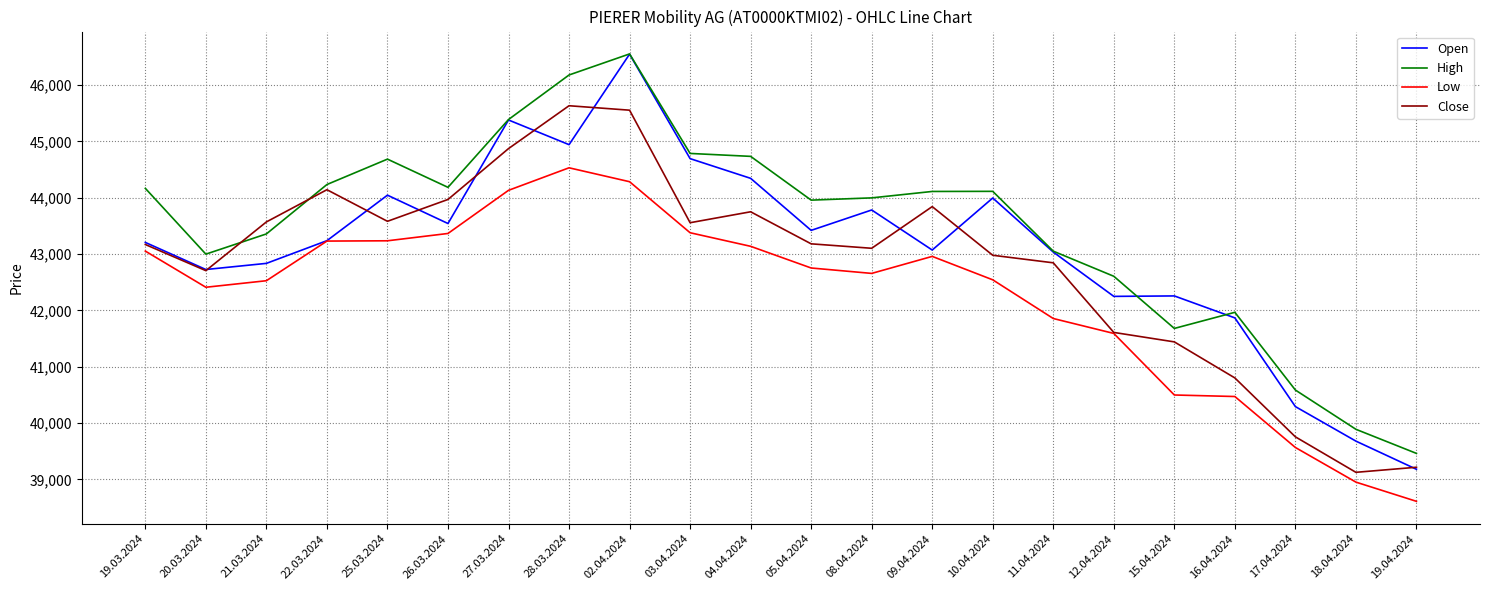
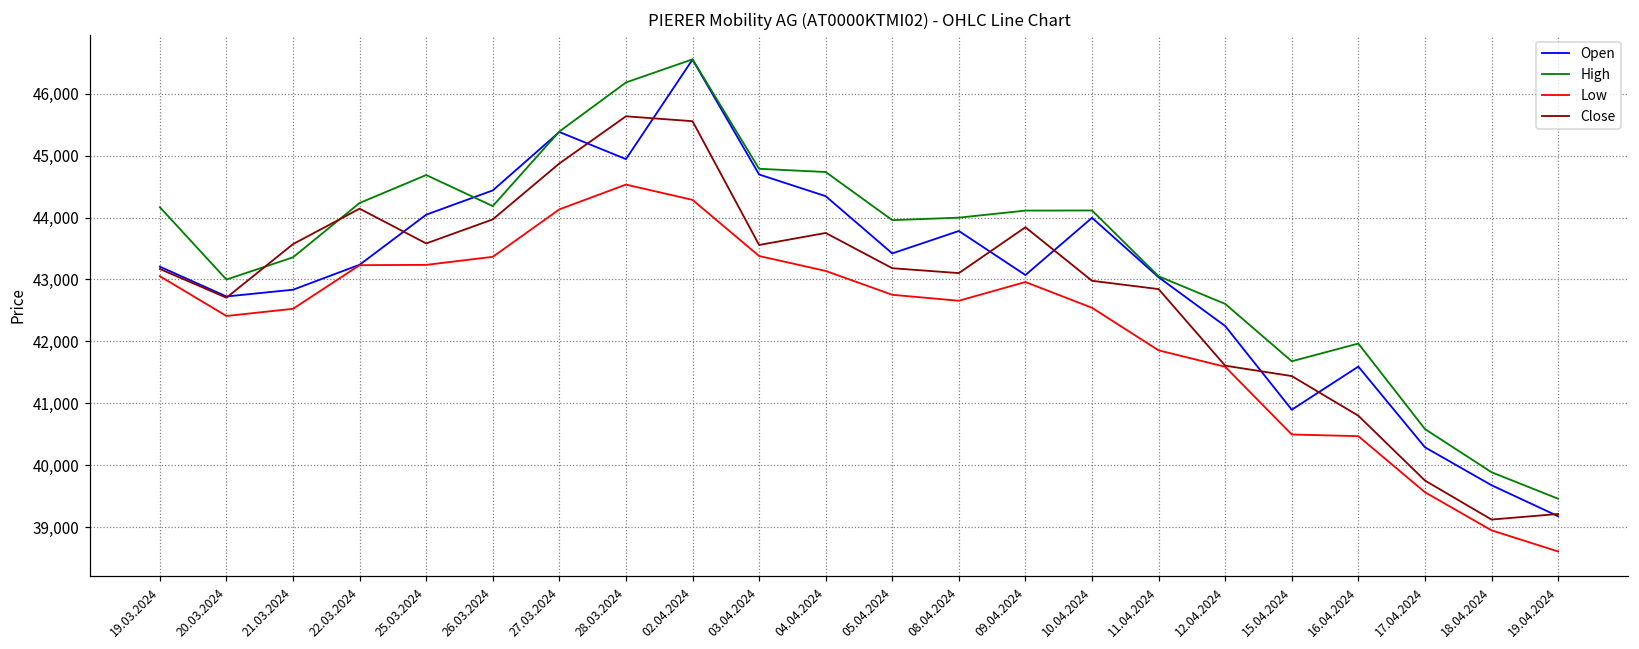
Open, 26.03.2024: 43,500 -> 44,400
Open, 15.04.2024: 42,300 -> 40,900
Open, 16.04.2024: 41,900 -> 41,600
